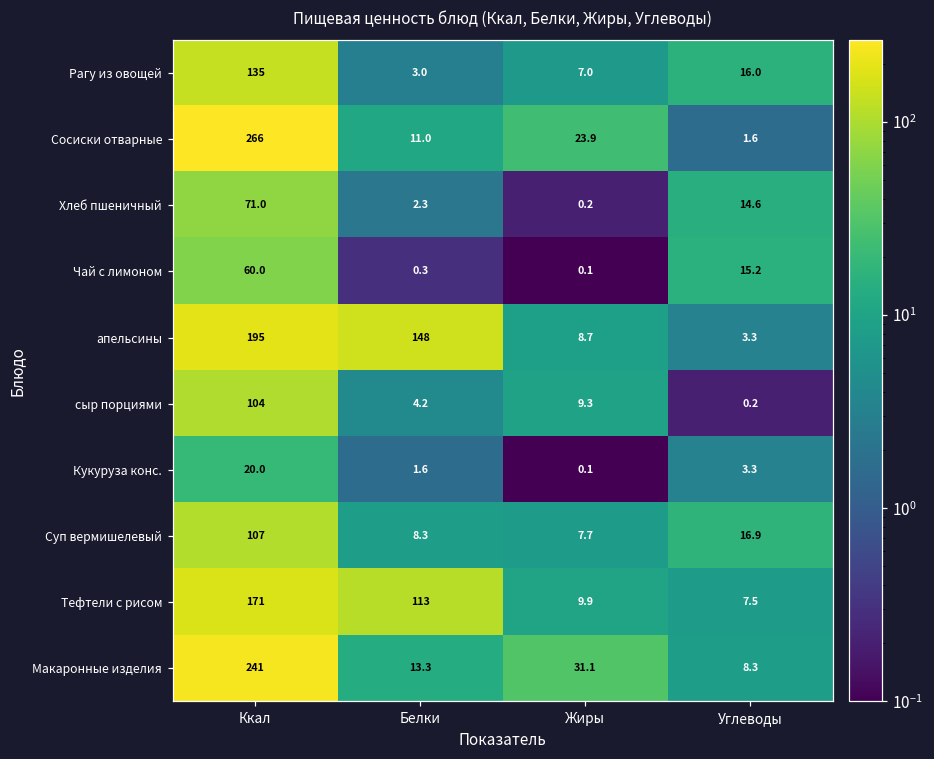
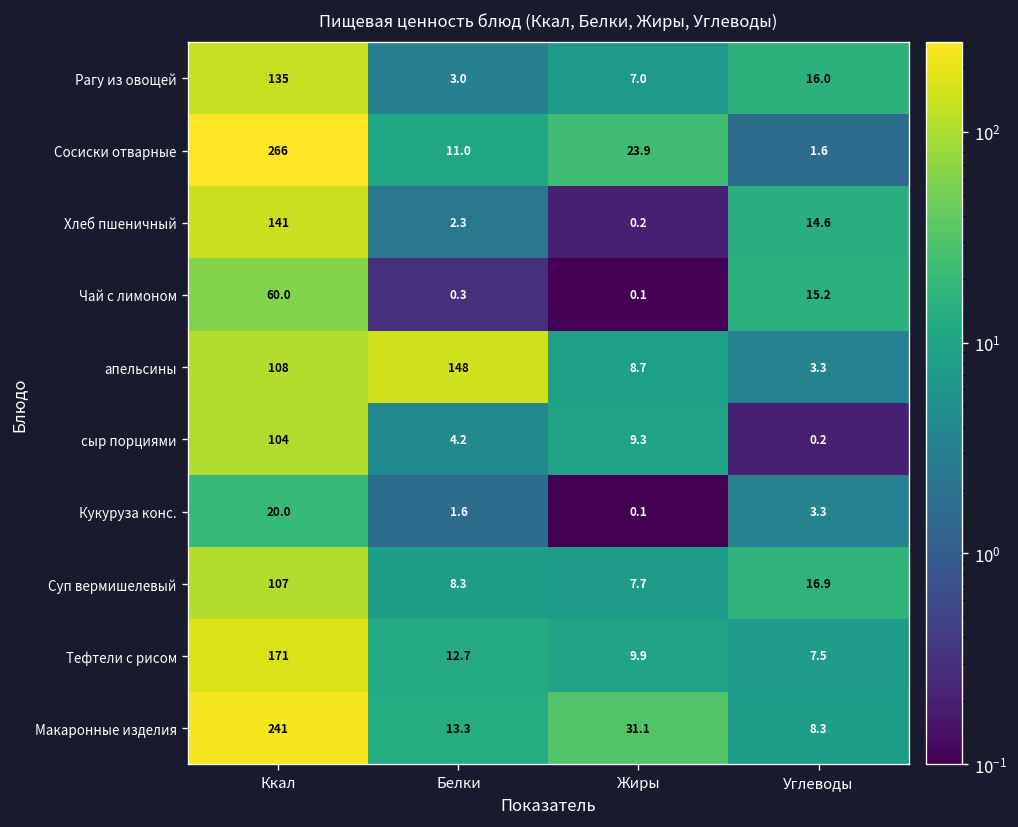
Хлеб пшеничный, Ккал: 71.0 -> 141
апельсины, Ккал: 195 -> 108
Тефтели с рисом, Белки: 113 -> 12.7
